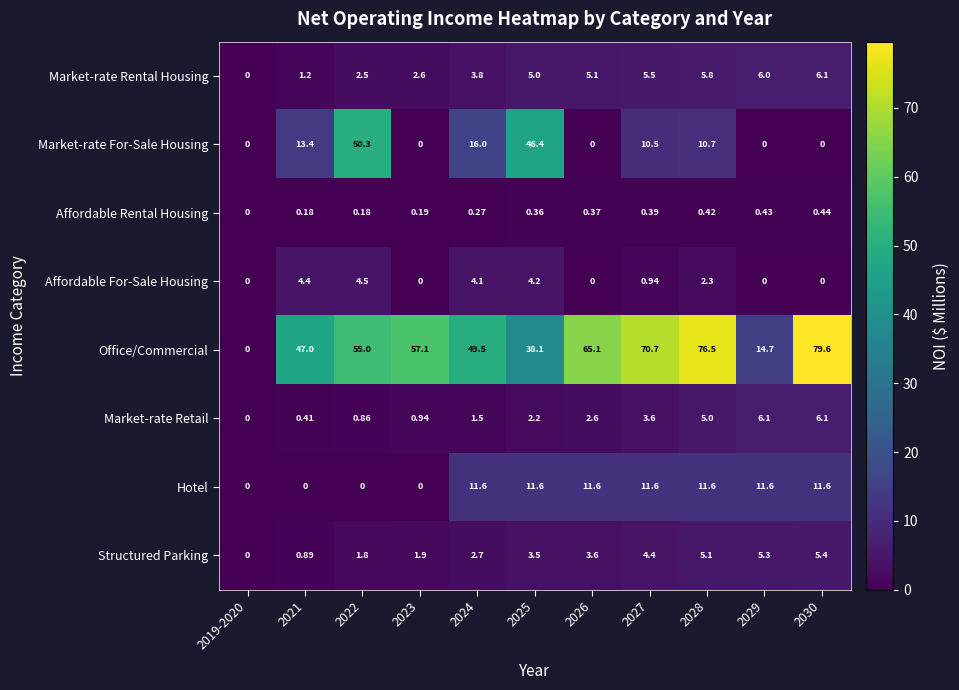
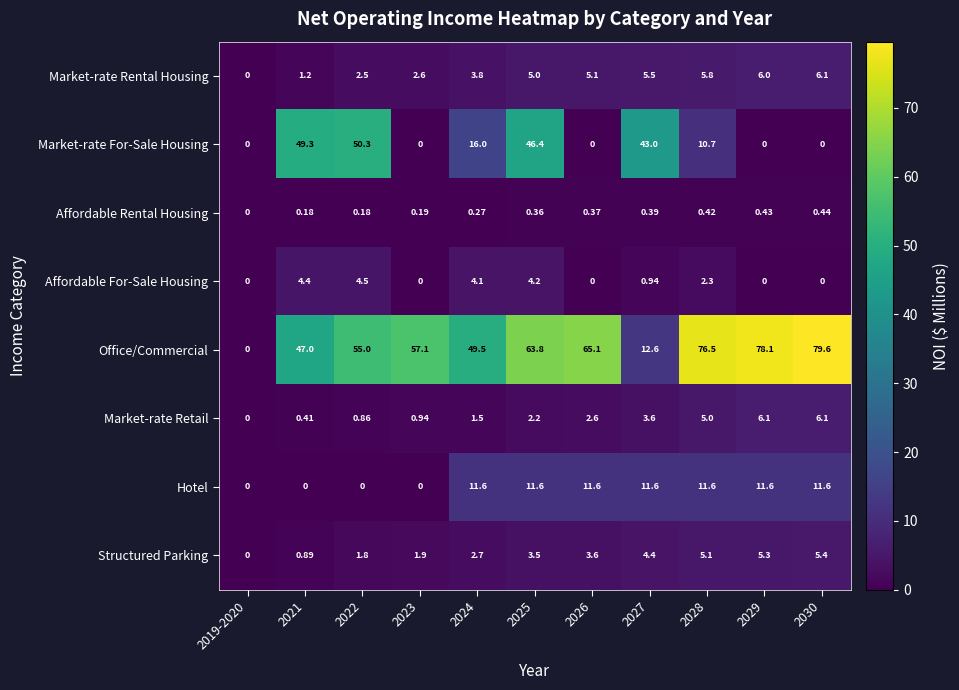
Market-rate For-Sale Housing, 2021: 13.4 -> 49.3
Market-rate For-Sale Housing, 2027: 10.5 -> 43.0
Office/Commercial, 2025: 38.1 -> 63.8
Office/Commercial, 2027: 70.7 -> 12.6
Office/Commercial, 2029: 14.7 -> 78.1
